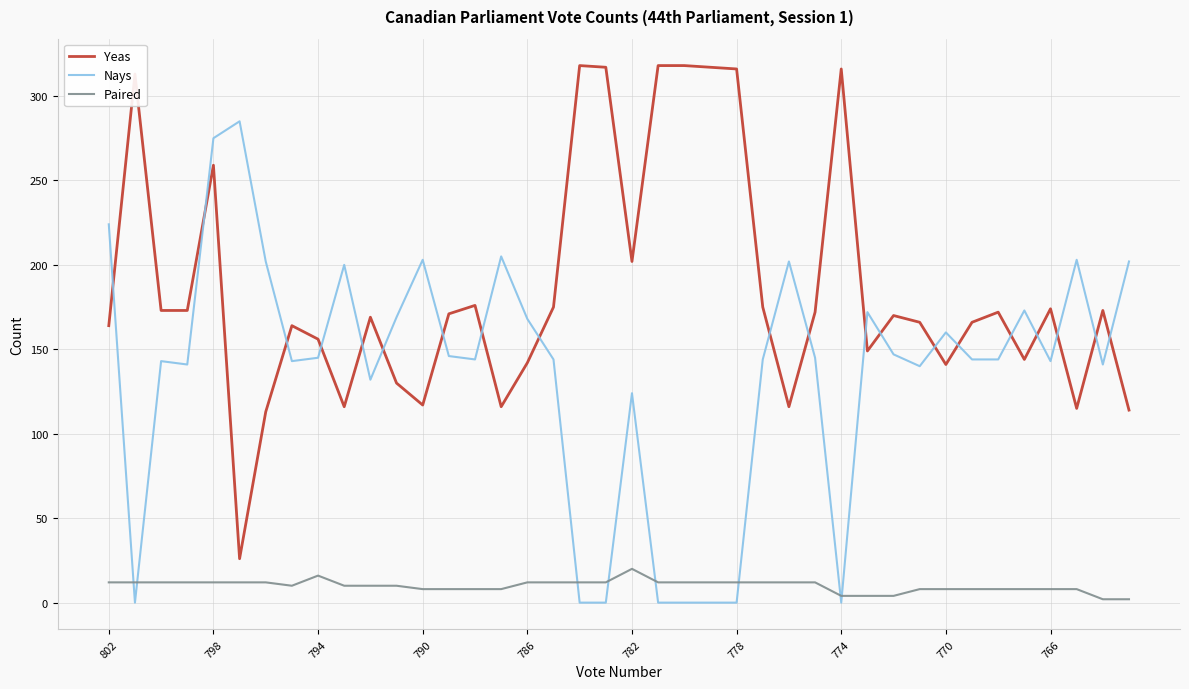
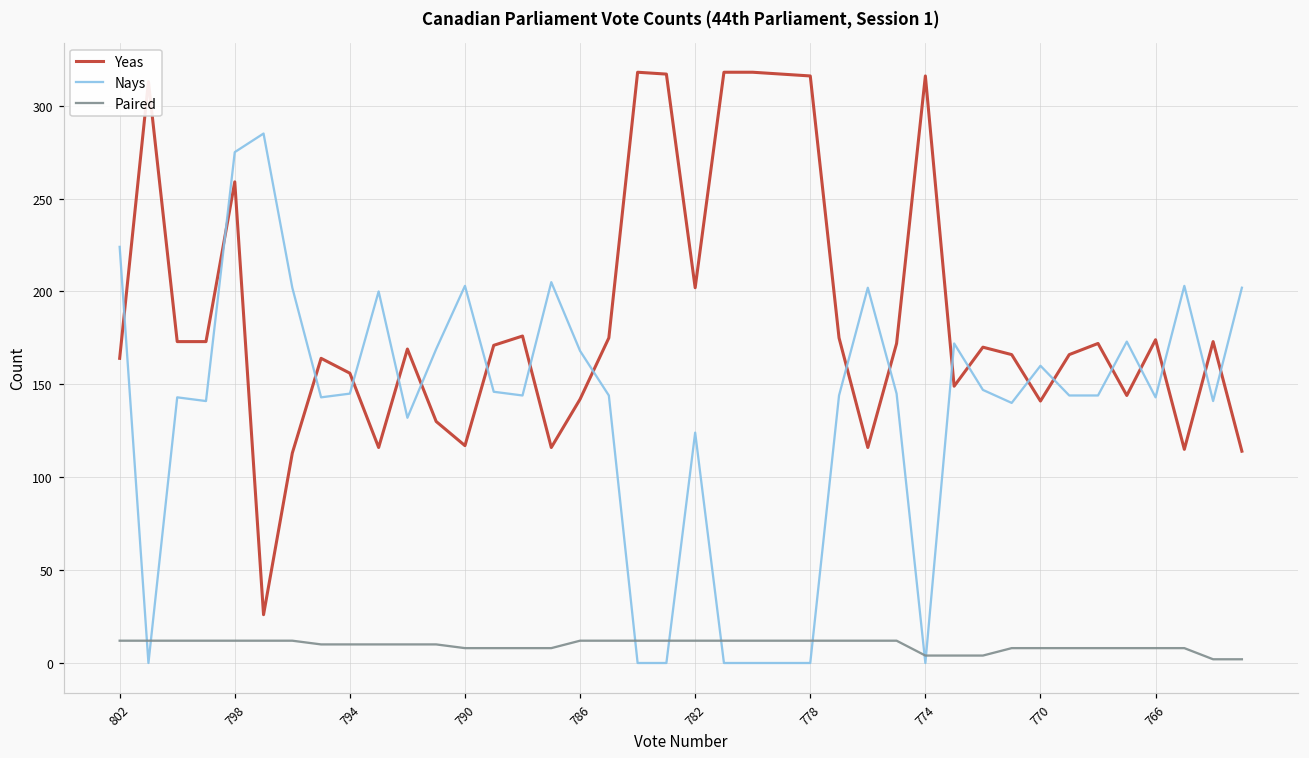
Paired, 794: 16 -> 10
Paired, 782: 20 -> 12
